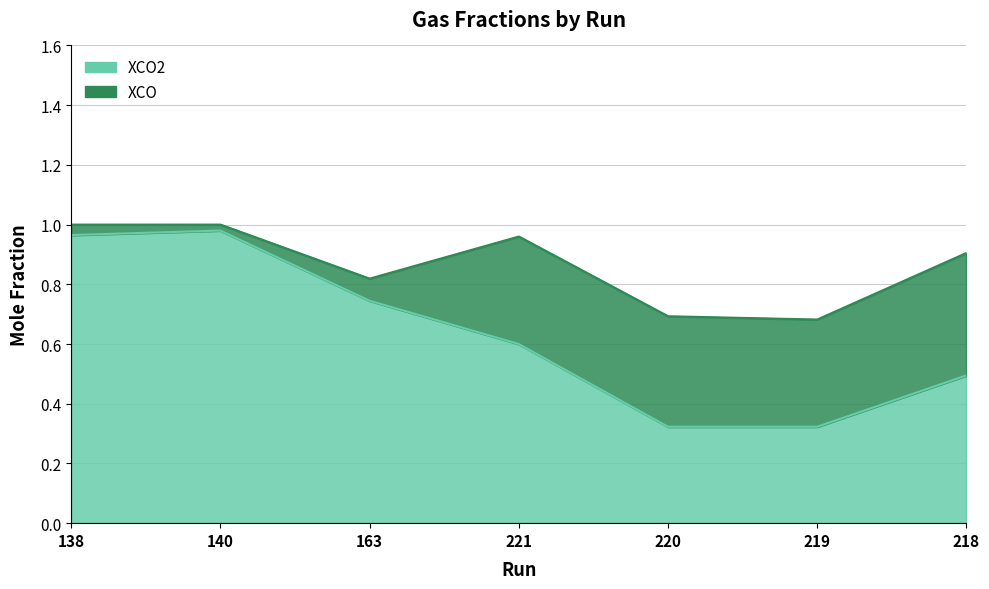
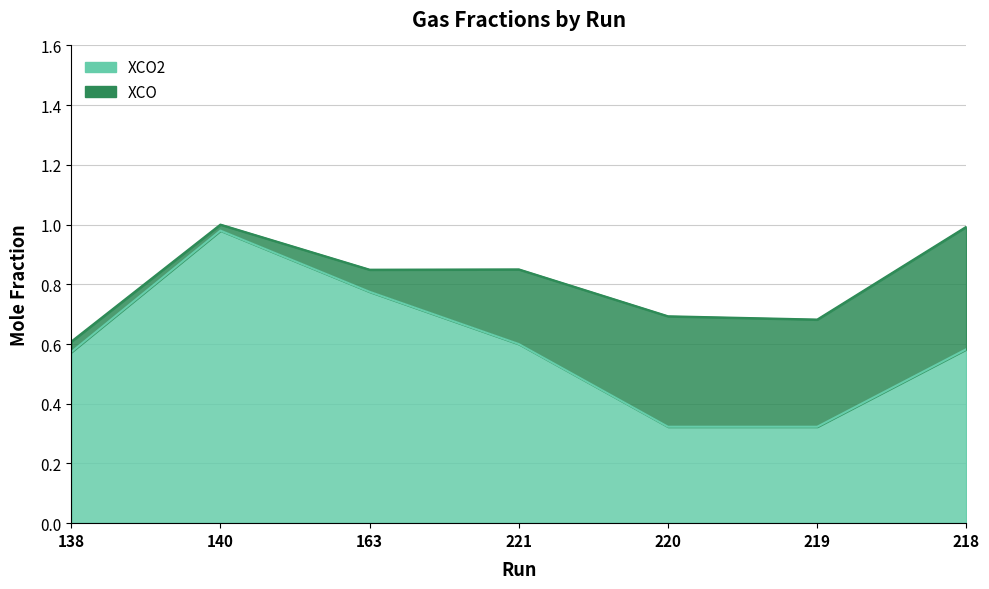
XCO2, 138: 0.97 -> 0.57
XCO2, 163: 0.75 -> 0.78
XCO, 221: 0.36 -> 0.25
XCO2, 218: 0.50 -> 0.58
